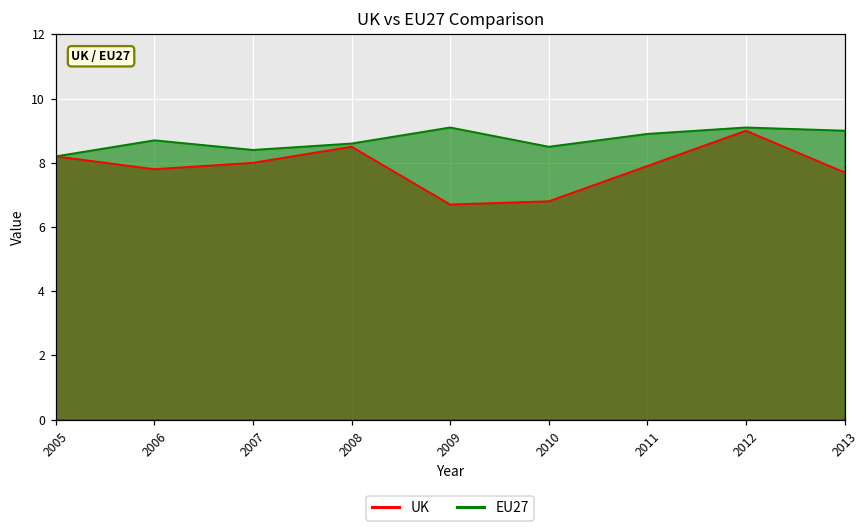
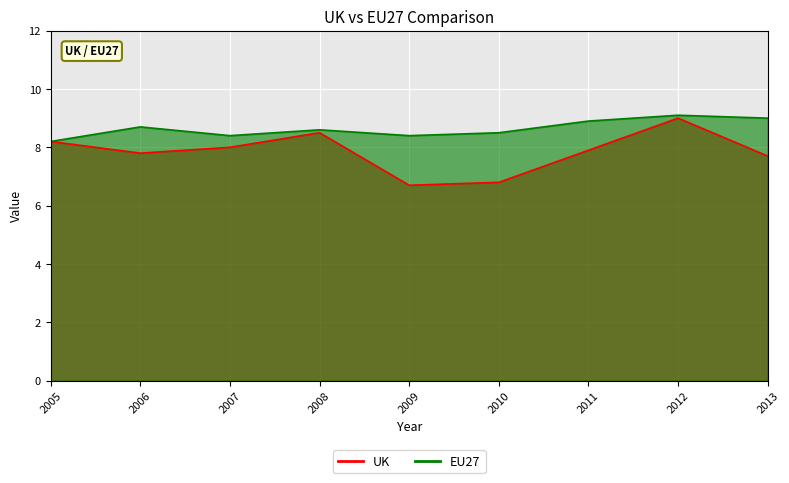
EU27, 2009: 9.1 -> 8.4
